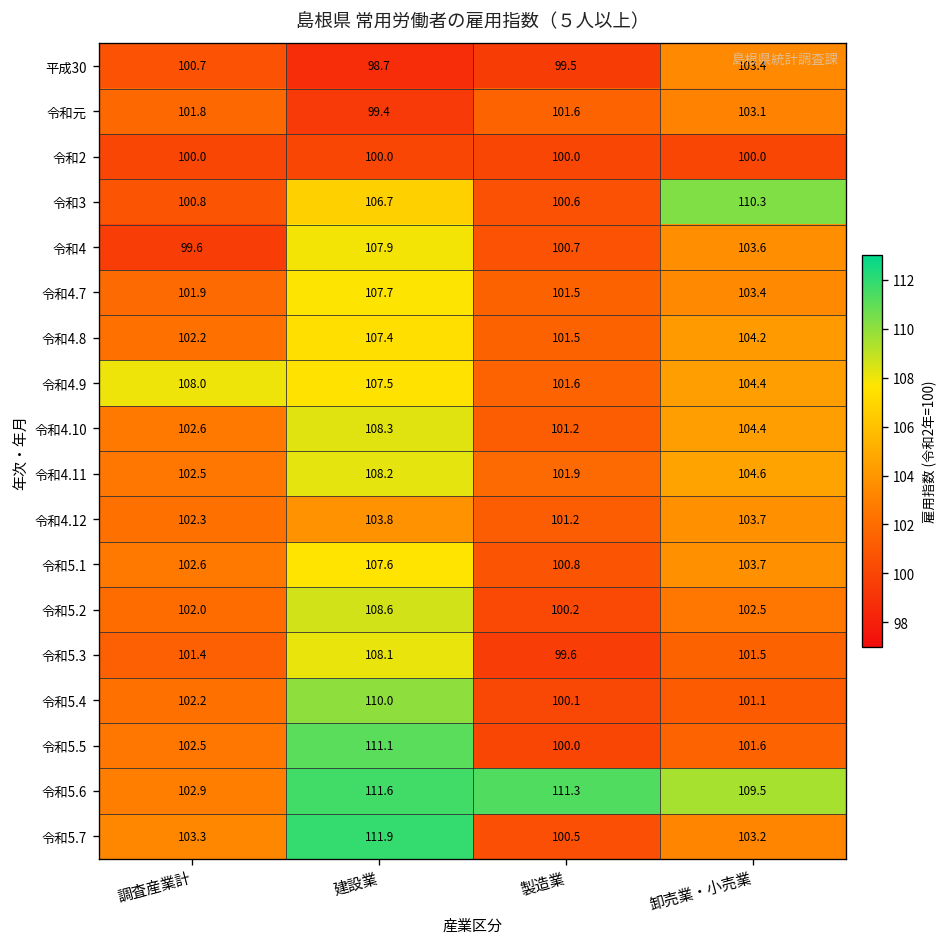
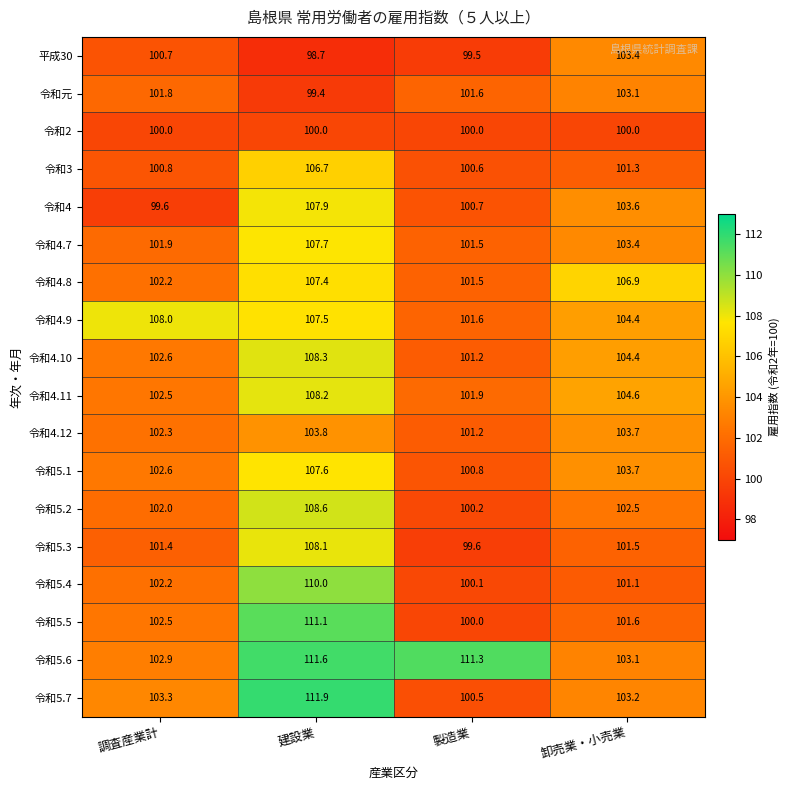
令和3, 卸売業・小売業: 110.3 -> 101.3
令和4.8, 卸売業・小売業: 104.2 -> 106.9
令和5.6, 卸売業・小売業: 109.5 -> 103.1
